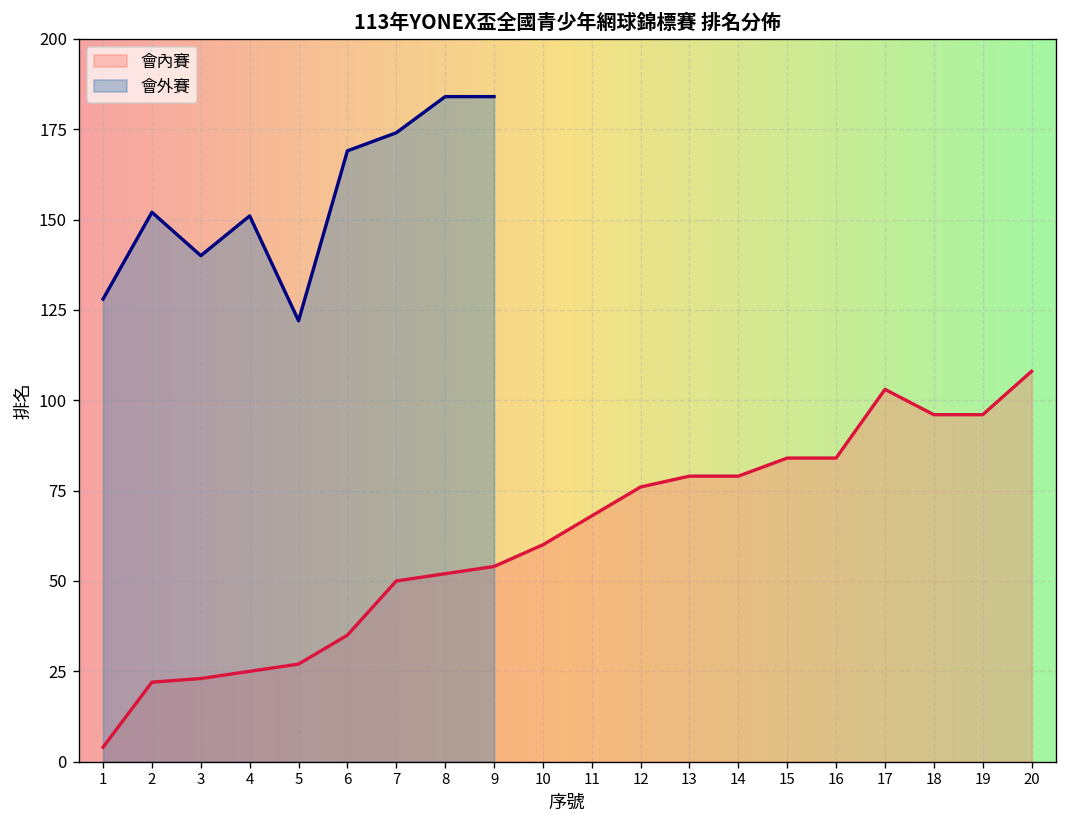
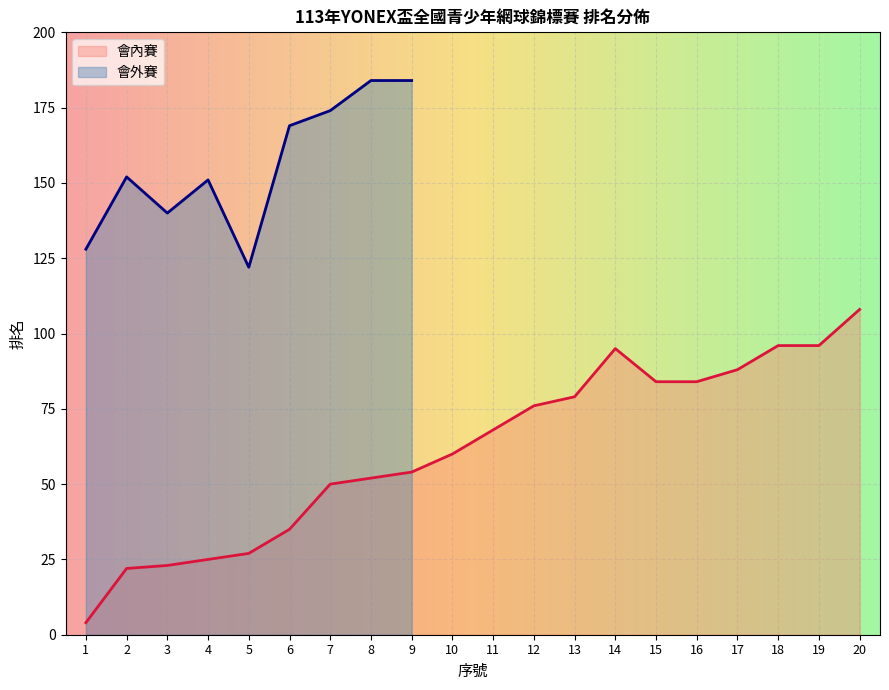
會內賽, 14: 79 -> 95
會內賽, 17: 103 -> 88
